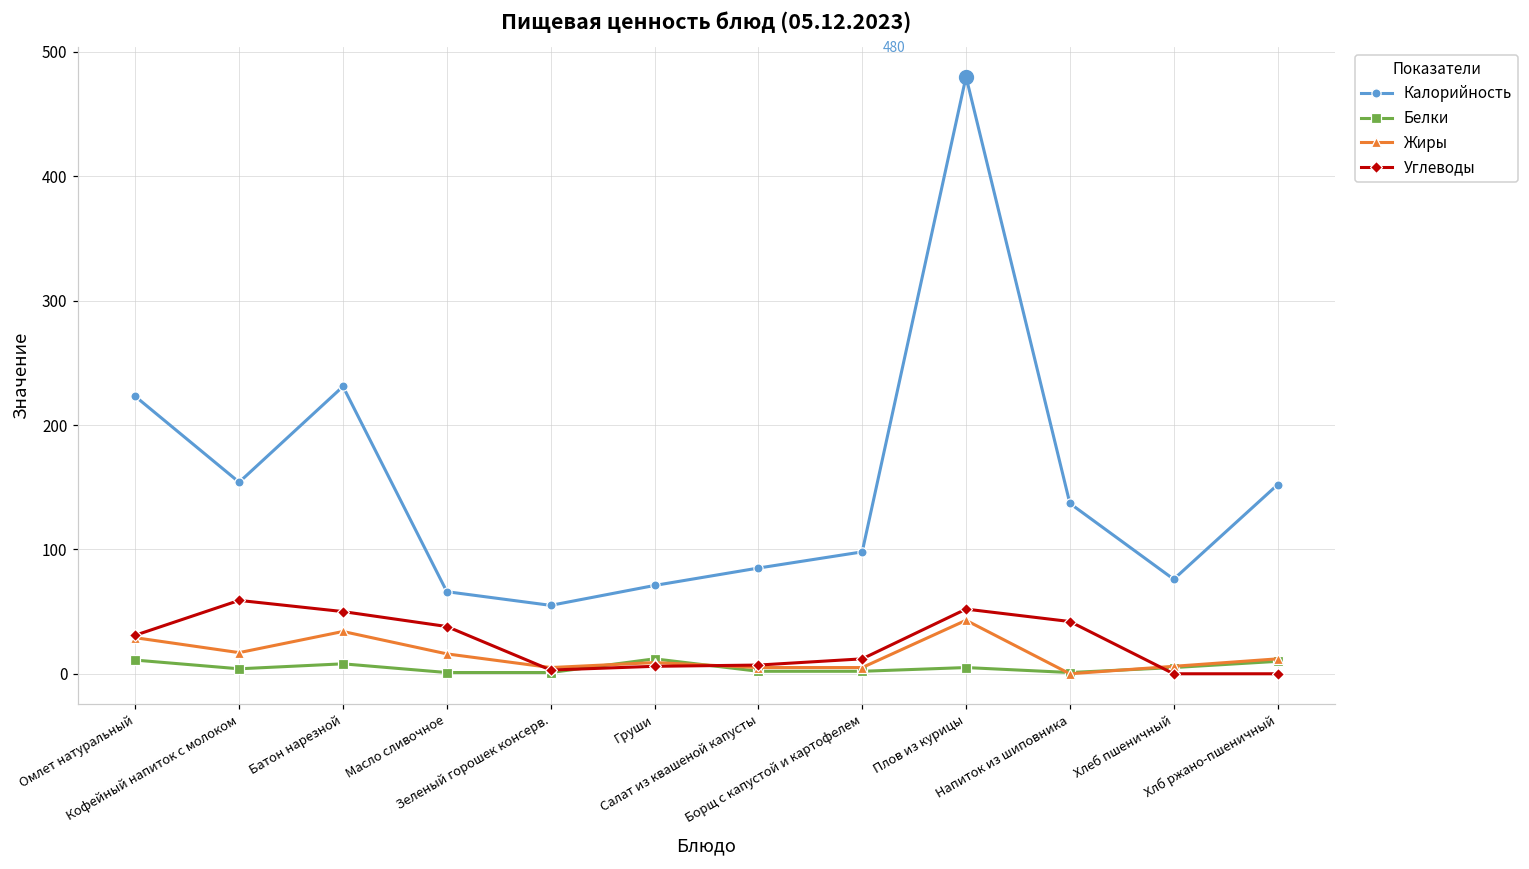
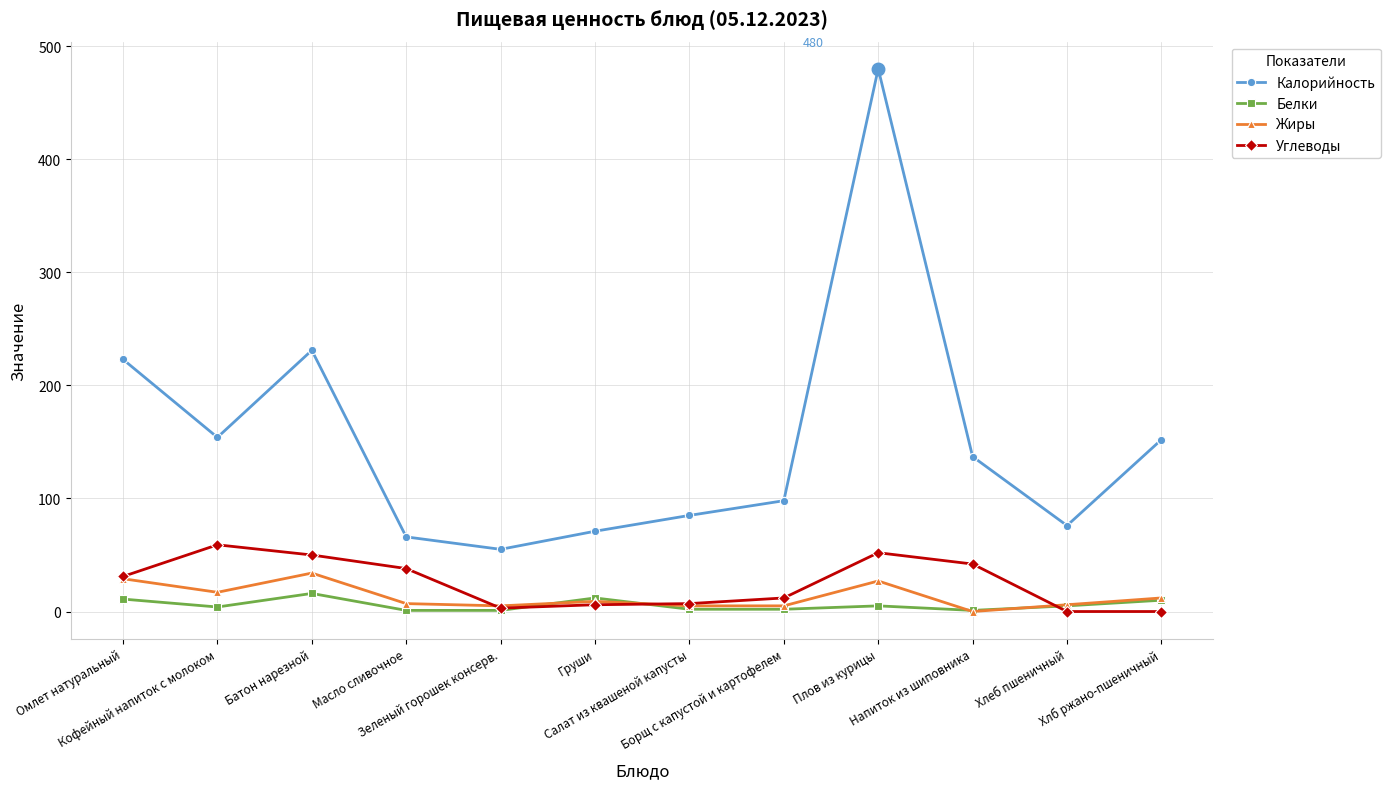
Белки, Батон нарезной: 8 -> 16
Жиры, Масло сливочное: 16 -> 7
Жиры, Плов из курицы: 43 -> 27
